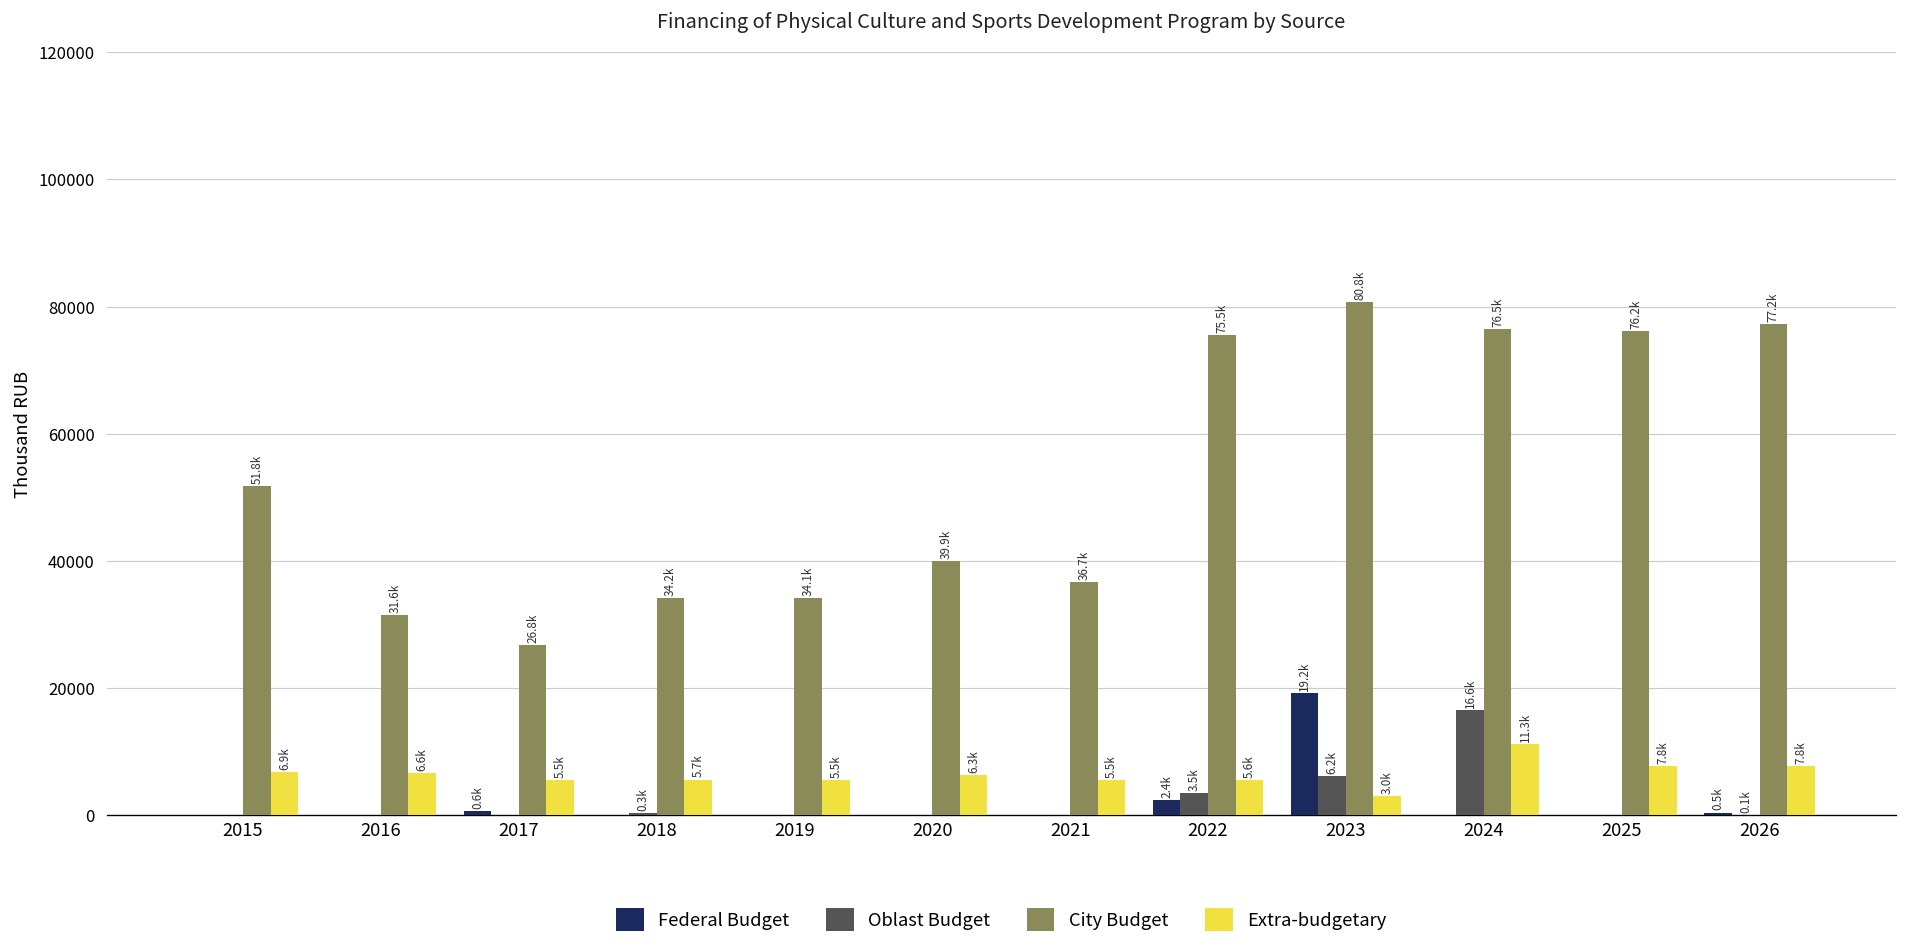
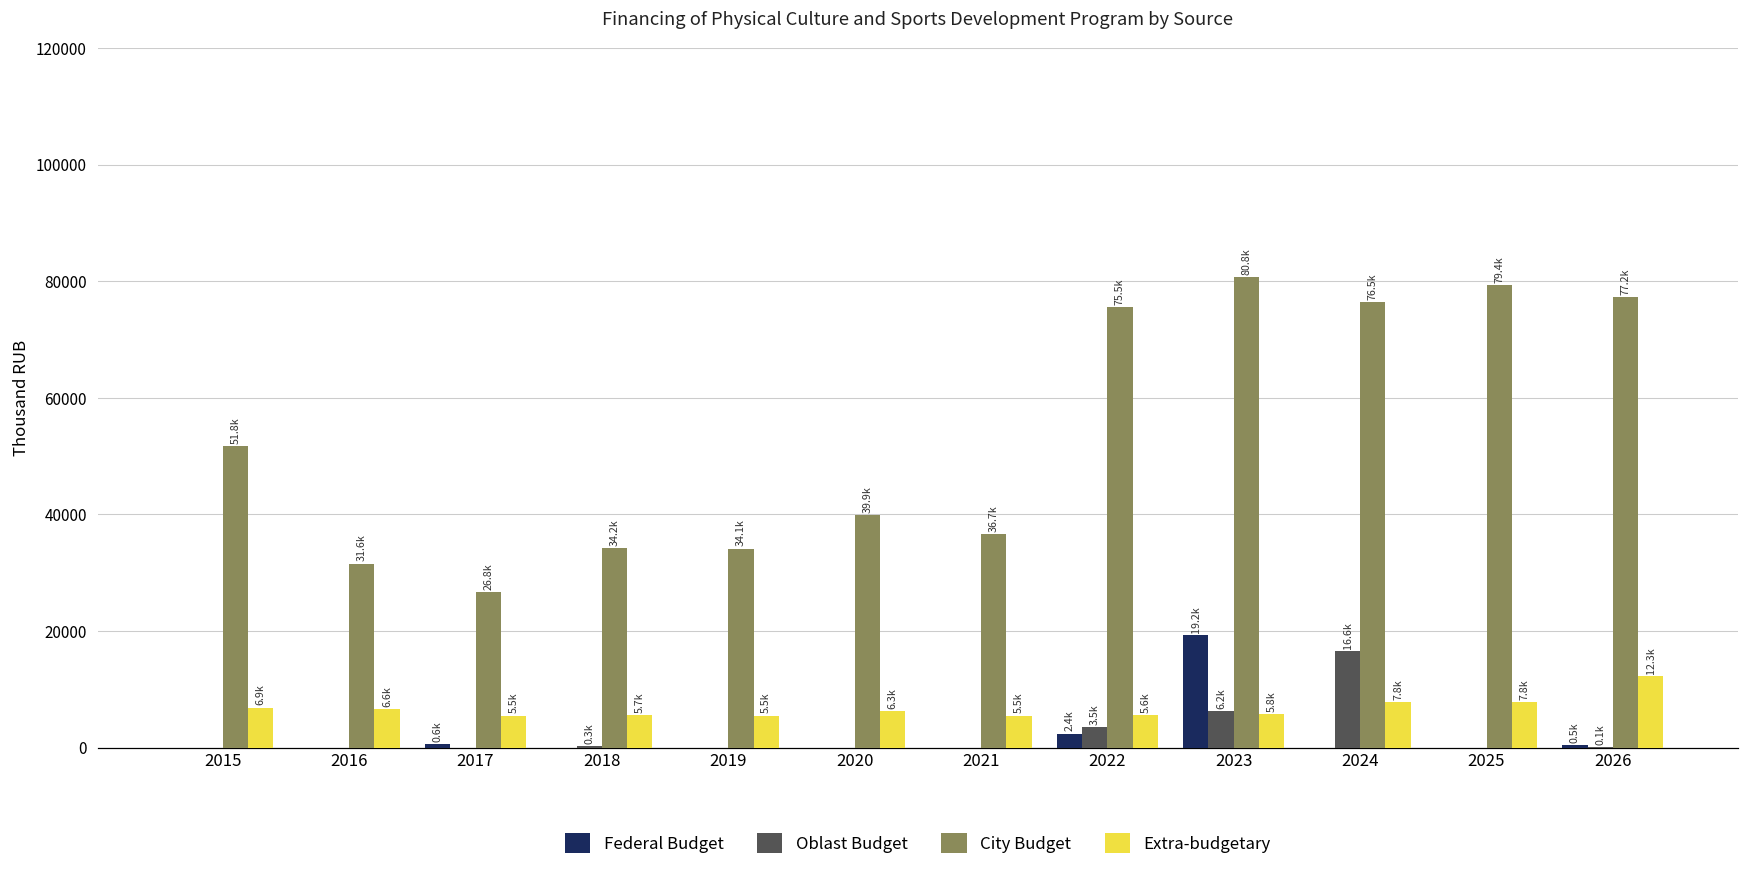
Extra-budgetary, 2023: 3.0k -> 5.8k
Extra-budgetary, 2024: 11.3k -> 7.8k
City Budget, 2025: 76.2k -> 79.4k
Extra-budgetary, 2026: 7.8k -> 12.3k
